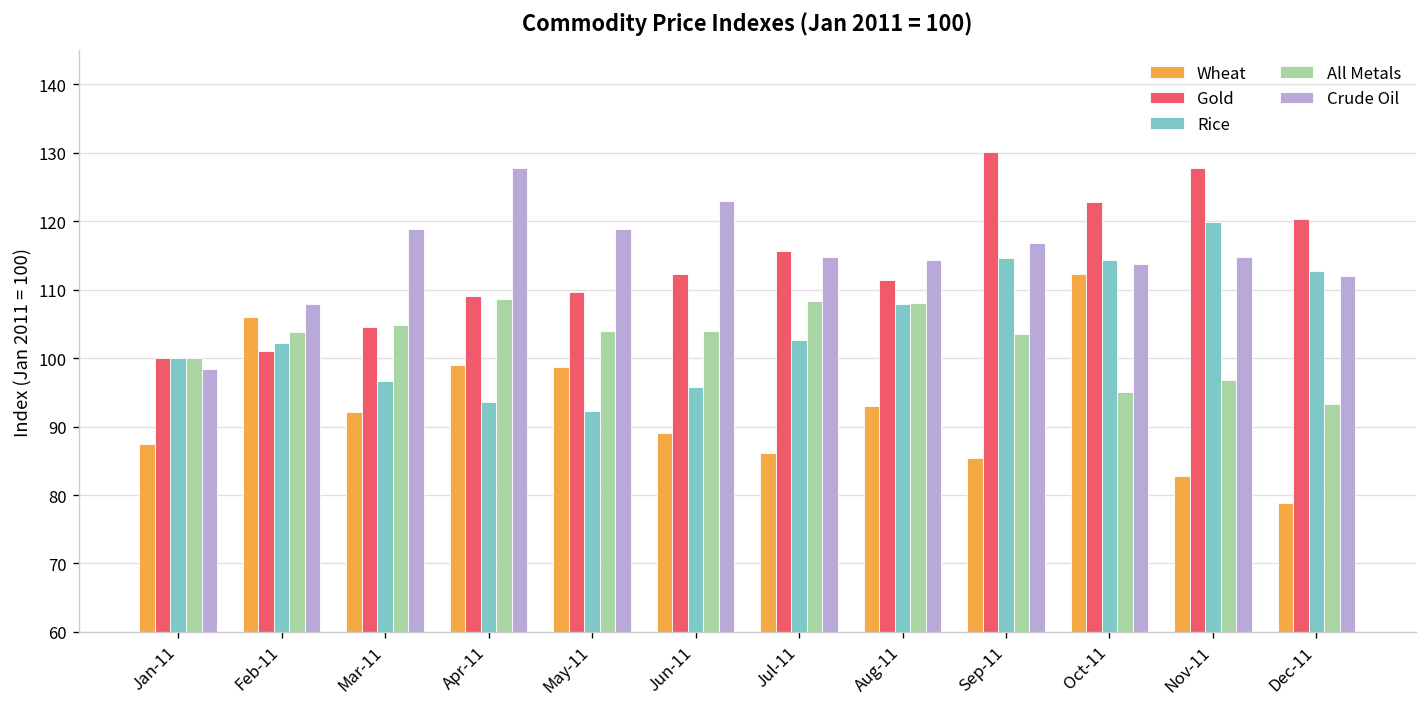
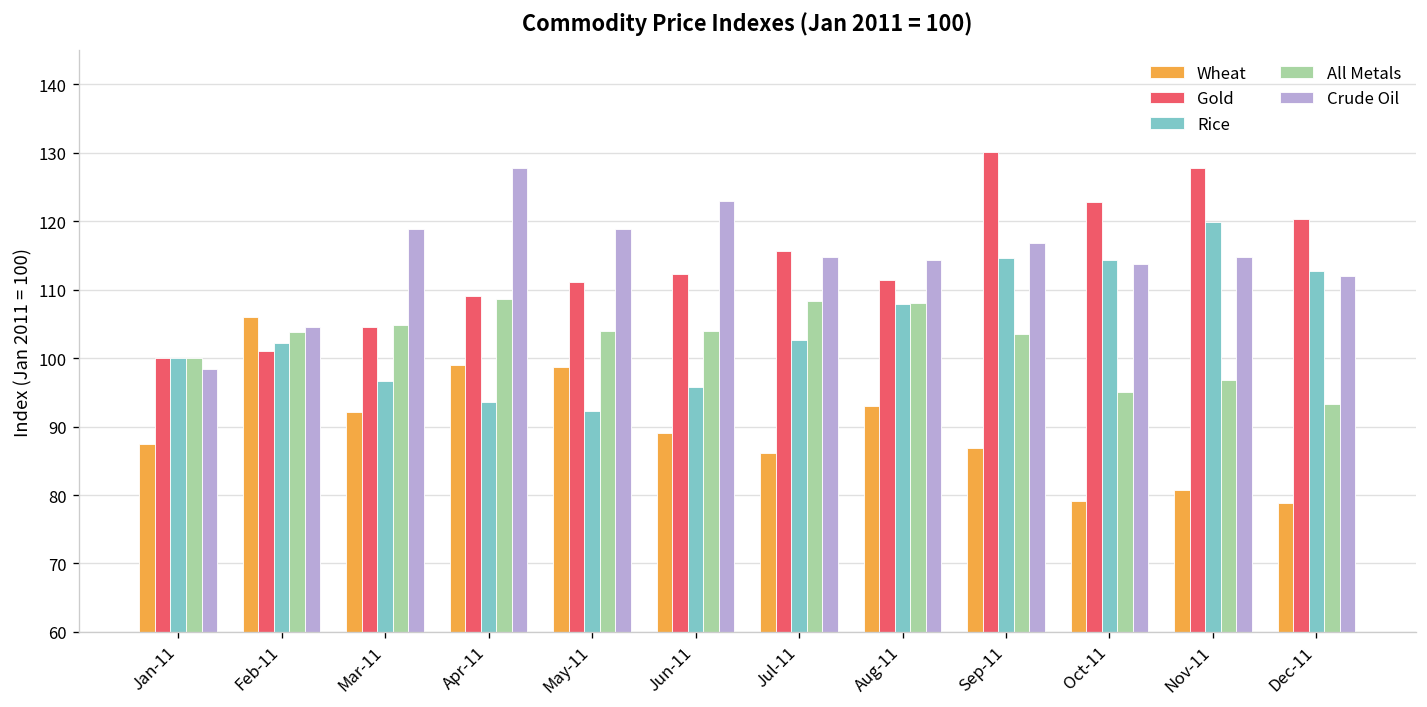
Crude Oil, Feb-11: 108 -> 105
Gold, May-11: 110 -> 111
Wheat, Sep-11: 85 -> 87
Wheat, Oct-11: 112 -> 79
Wheat, Nov-11: 83 -> 81
